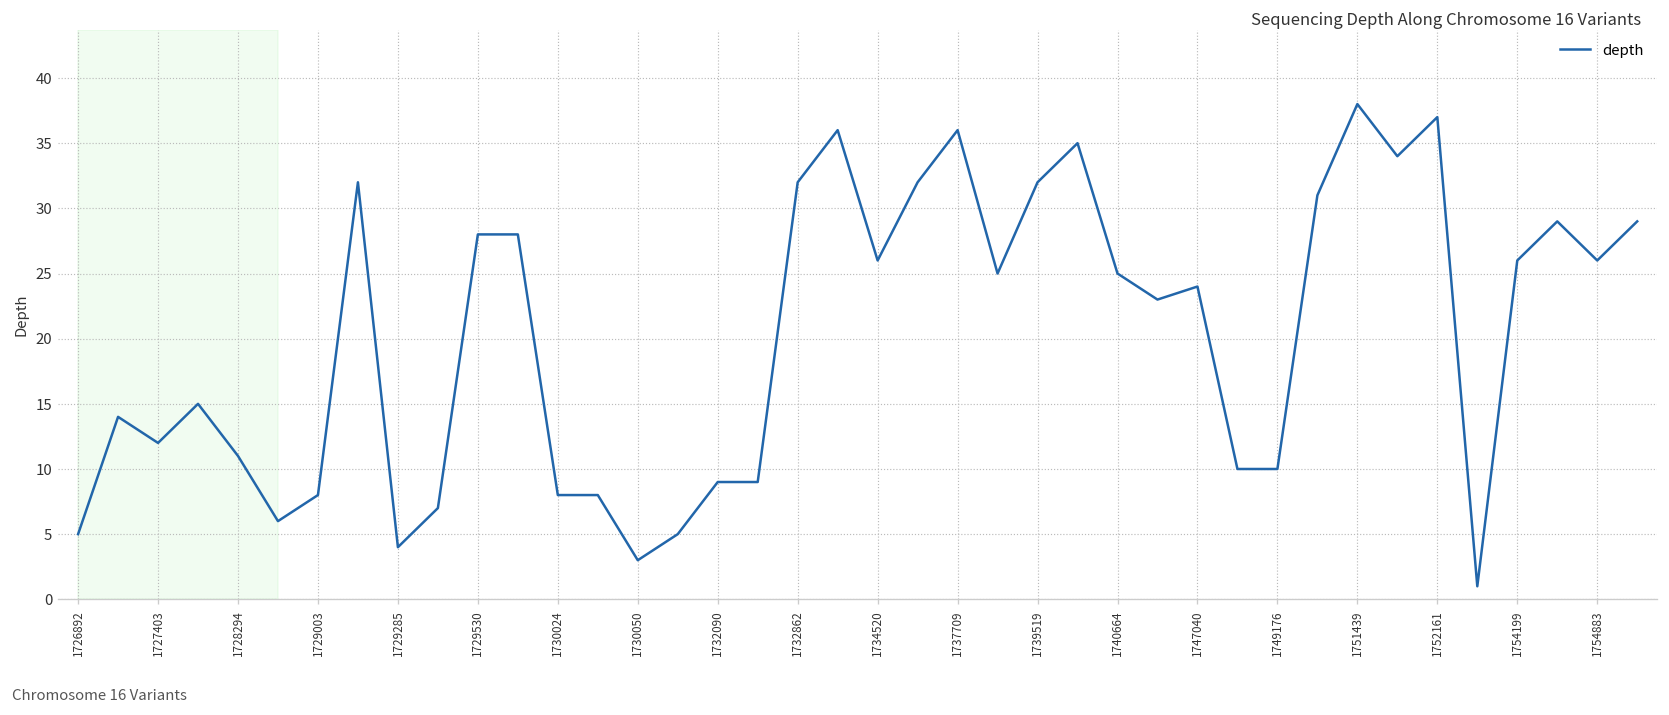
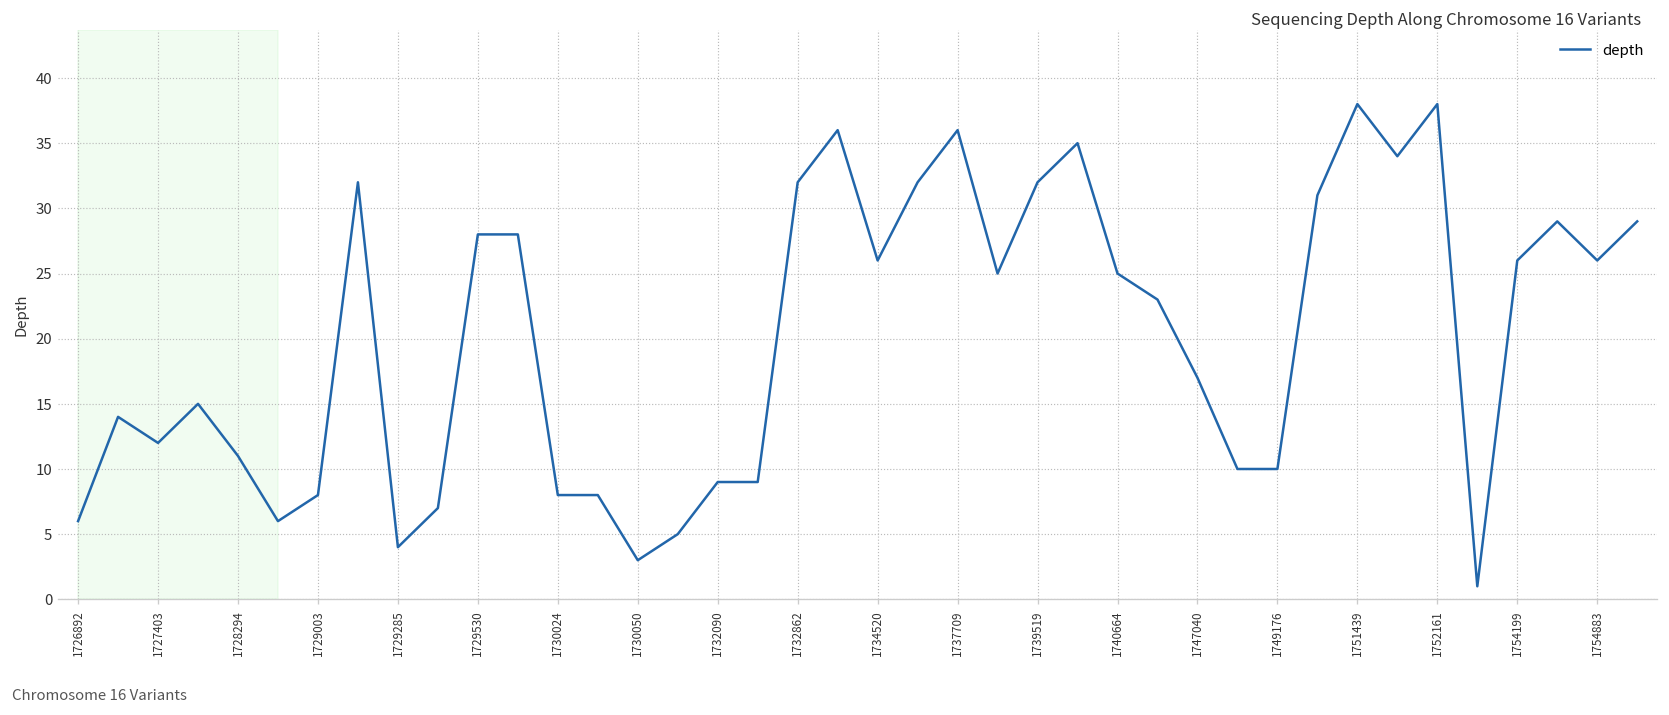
1726892: 5 -> 6
1747040: 24 -> 17
1752161: 37 -> 38
